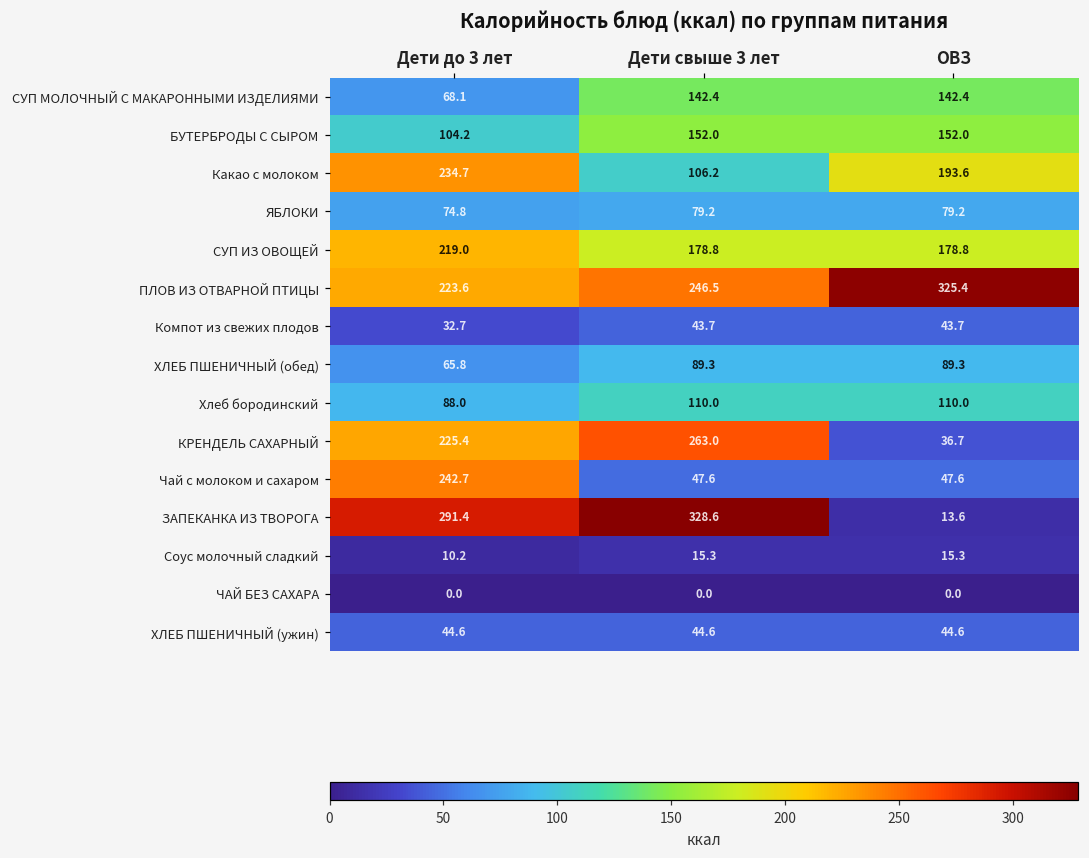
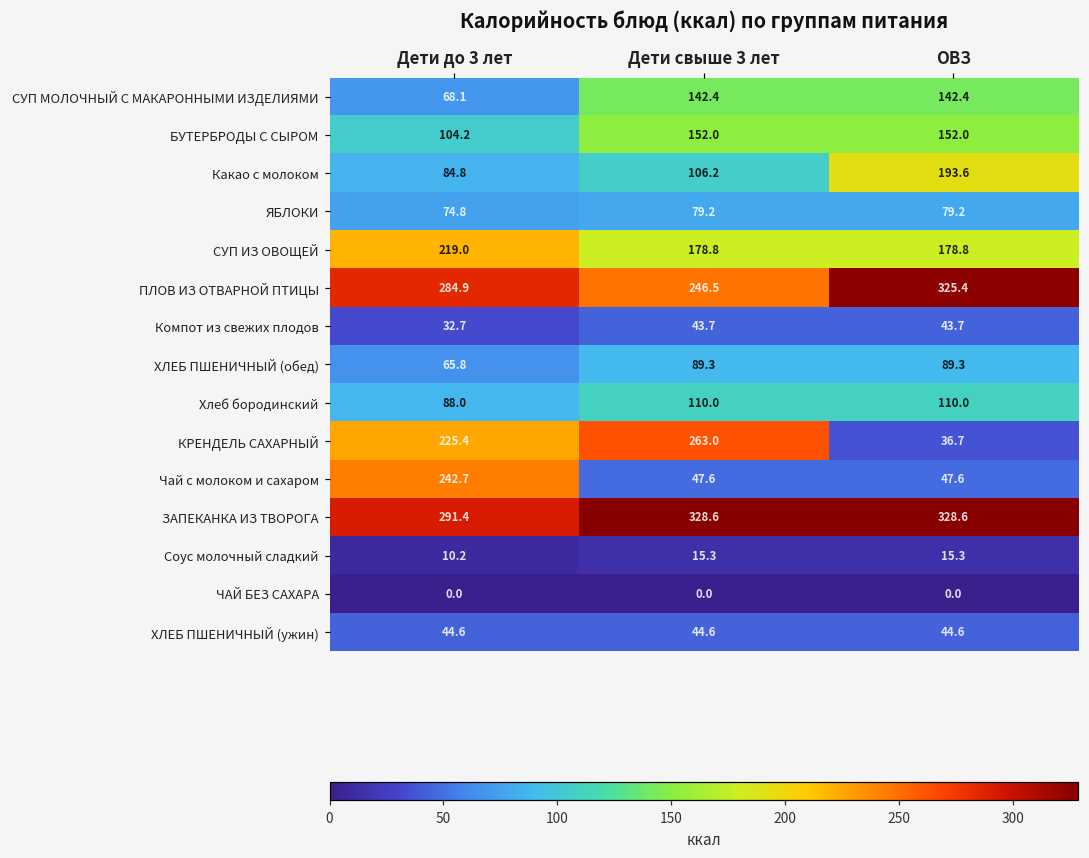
Какао с молоком, Дети до 3 лет: 234.7 -> 84.8
ПЛОВ ИЗ ОТВАРНОЙ ПТИЦЫ, Дети до 3 лет: 223.6 -> 284.9
ЗАПЕКАНКА ИЗ ТВОРОГА, ОВЗ: 13.6 -> 328.6
